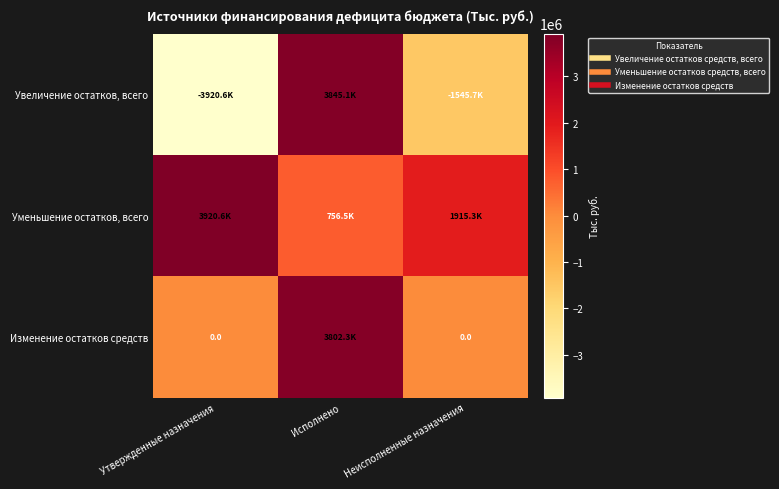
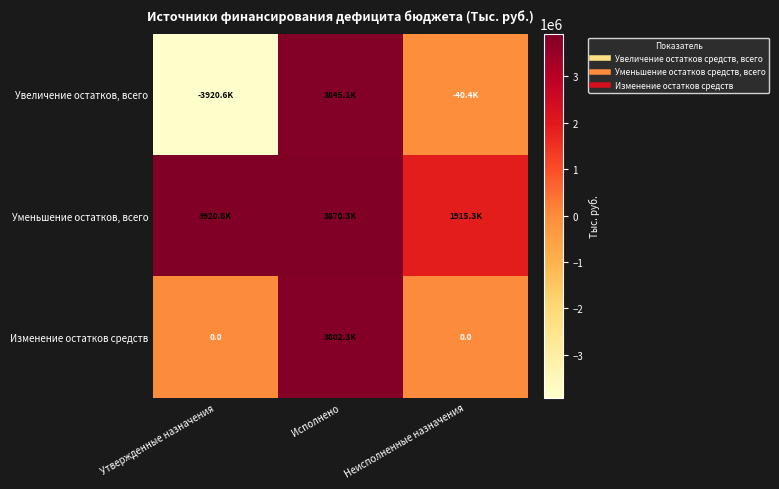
Увеличение остатков, всего, Неисполненные назначения: -1545.7K -> -40.4K
Уменьшение остатков, всего, Исполнено: 756.5K -> 3870.3K
